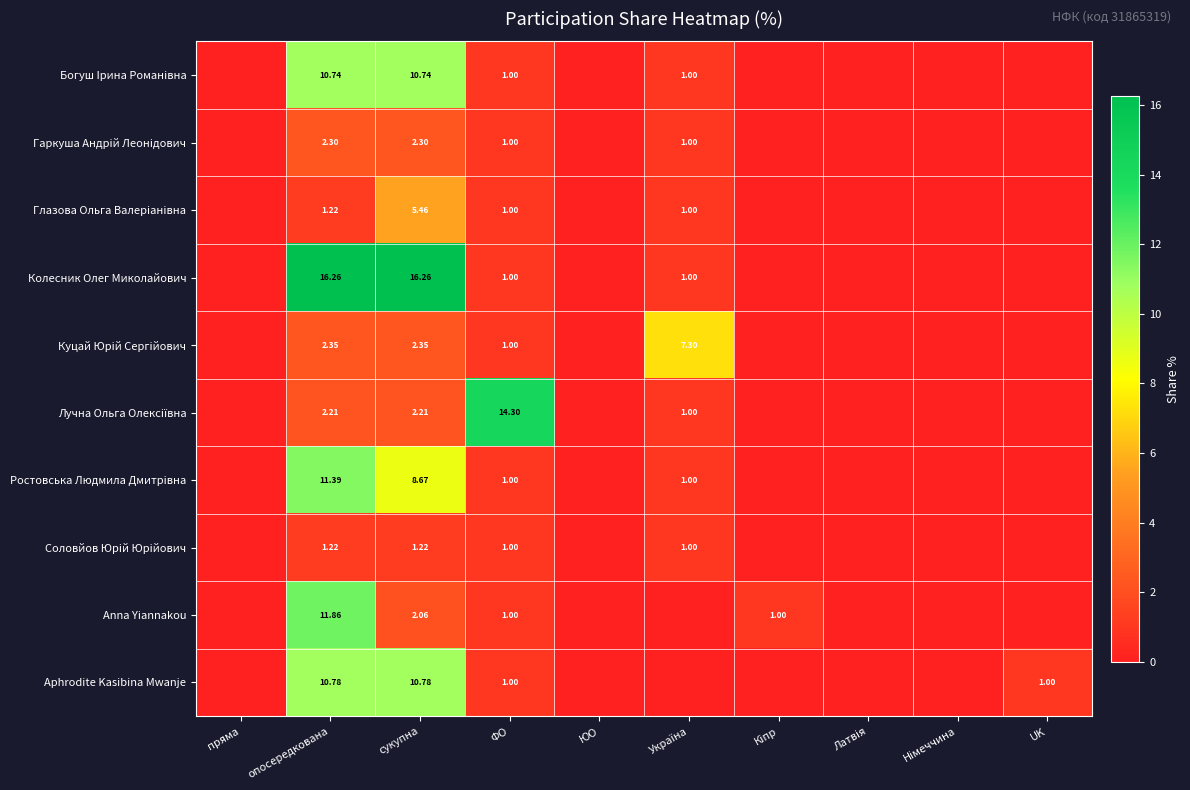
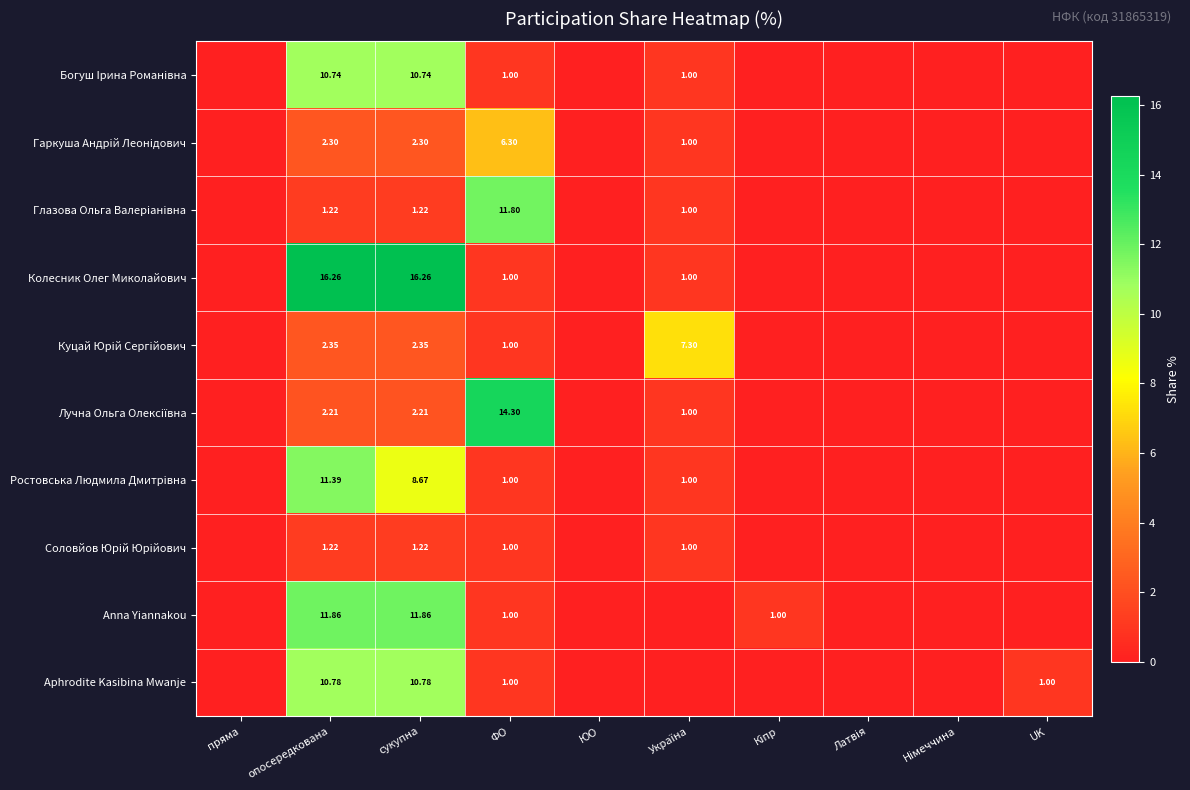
Гаркуша Андрій Леонідович, ФО: 1.00 -> 6.30
Глазова Ольга Валеріанівна, сукупна: 5.46 -> 1.22
Глазова Ольга Валеріанівна, ФО: 1.00 -> 11.80
Anna Yiannakou, сукупна: 2.06 -> 11.86
